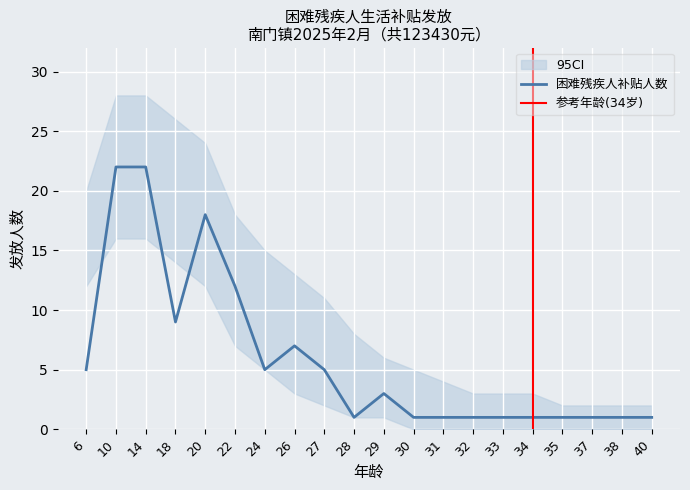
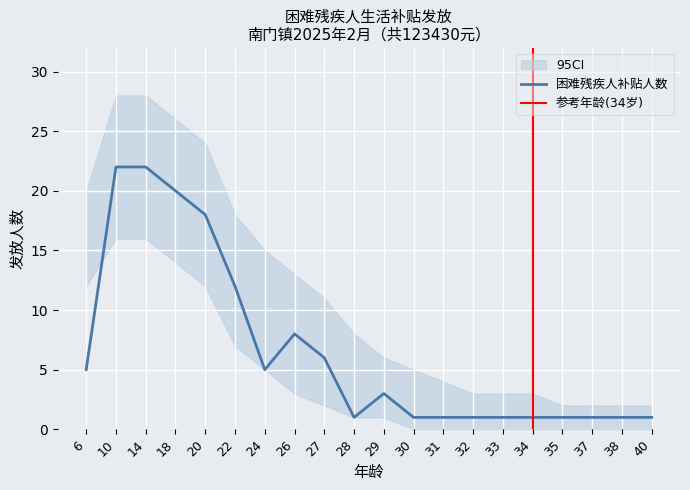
困难残疾人补贴人数, 18: 9 -> 20
困难残疾人补贴人数, 26: 7 -> 8
困难残疾人补贴人数, 27: 5 -> 6
